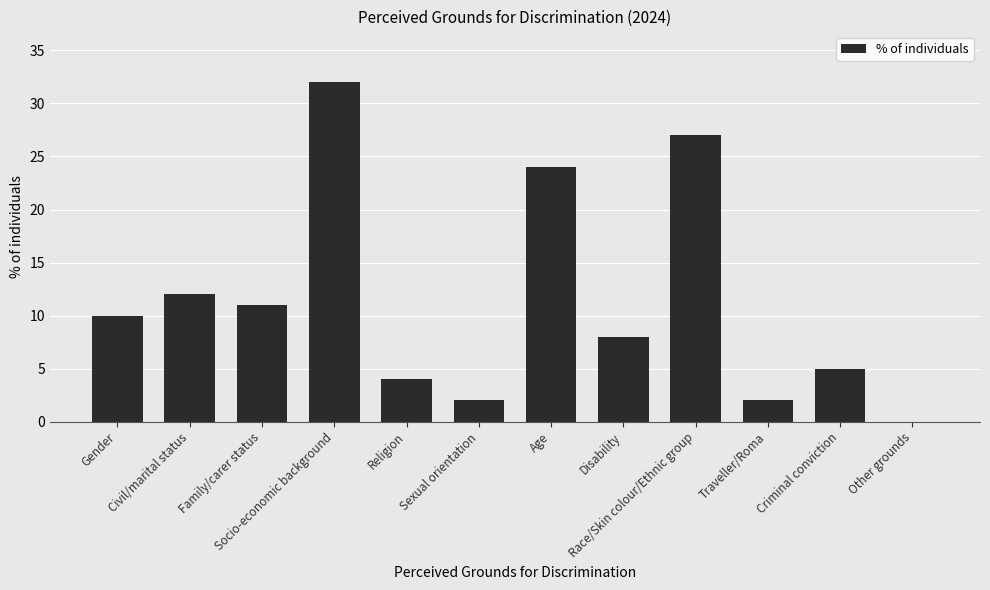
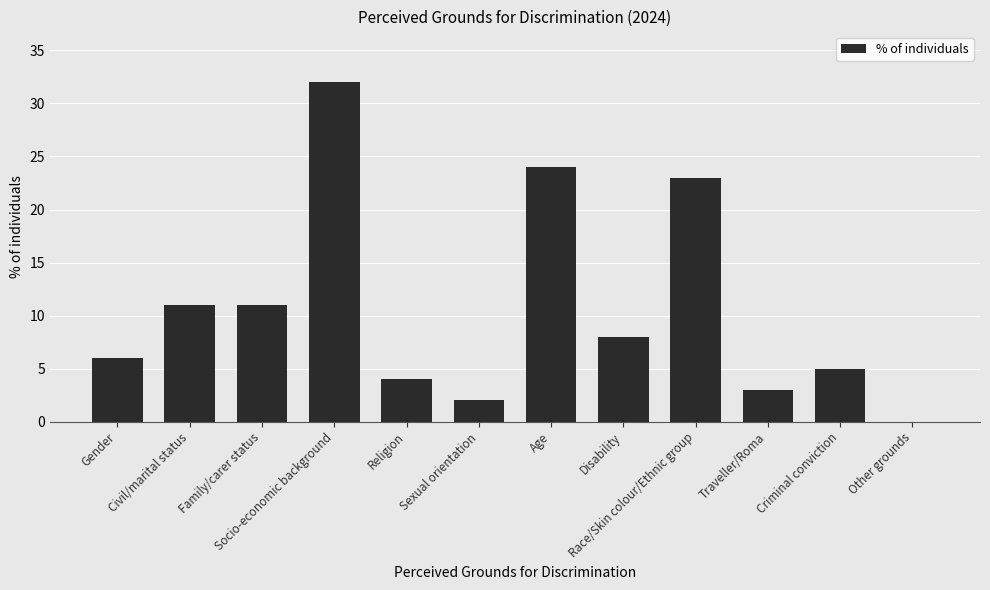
Gender: 10 -> 6
Civil/marital status: 12 -> 11
Race/Skin colour/Ethnic group: 27 -> 23
Traveller/Roma: 2 -> 3
